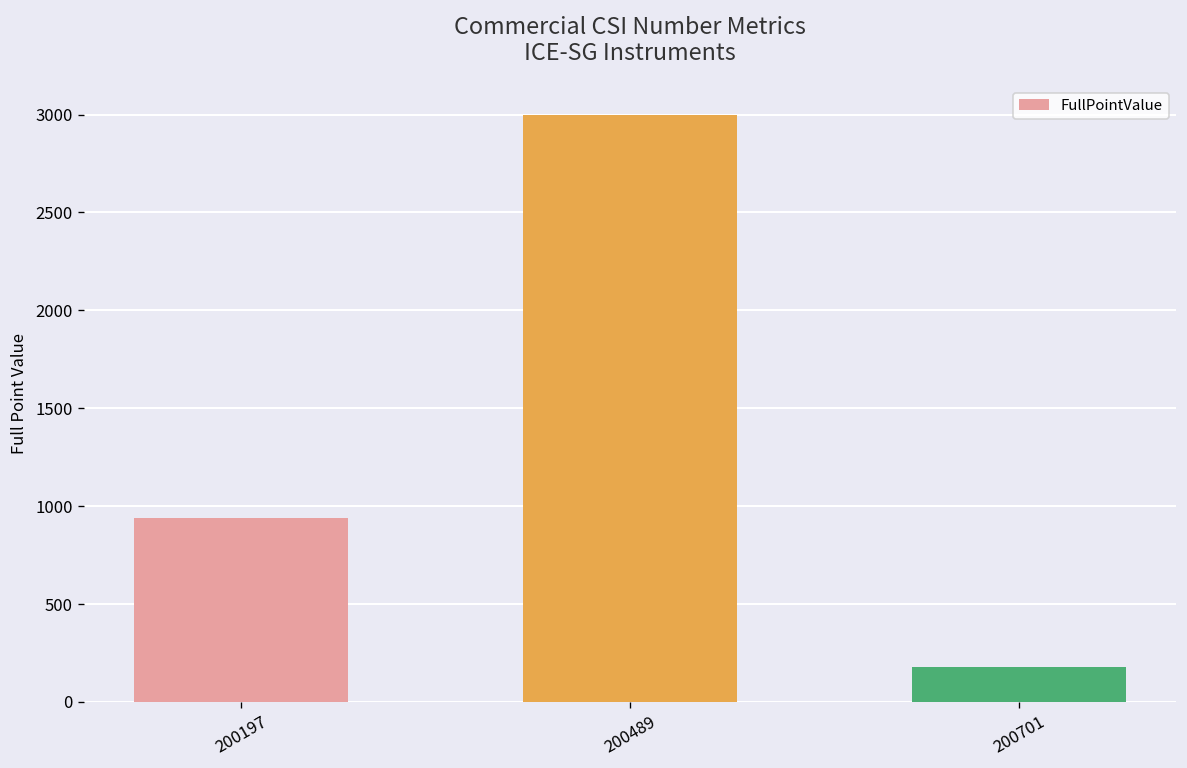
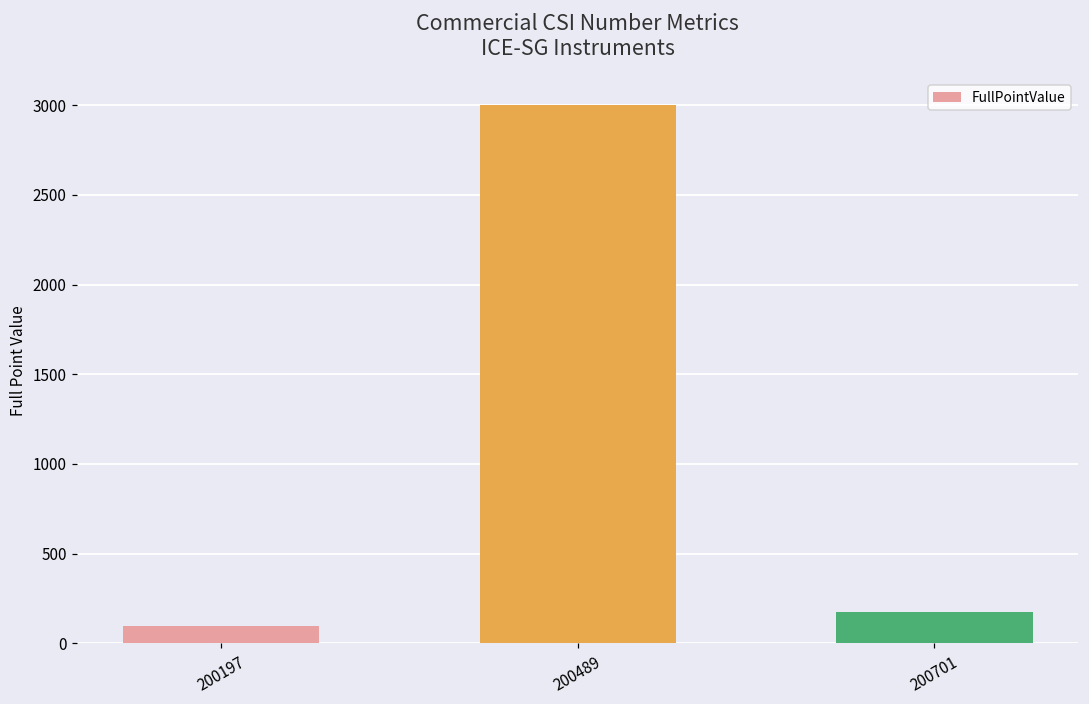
200197: 940 -> 100
